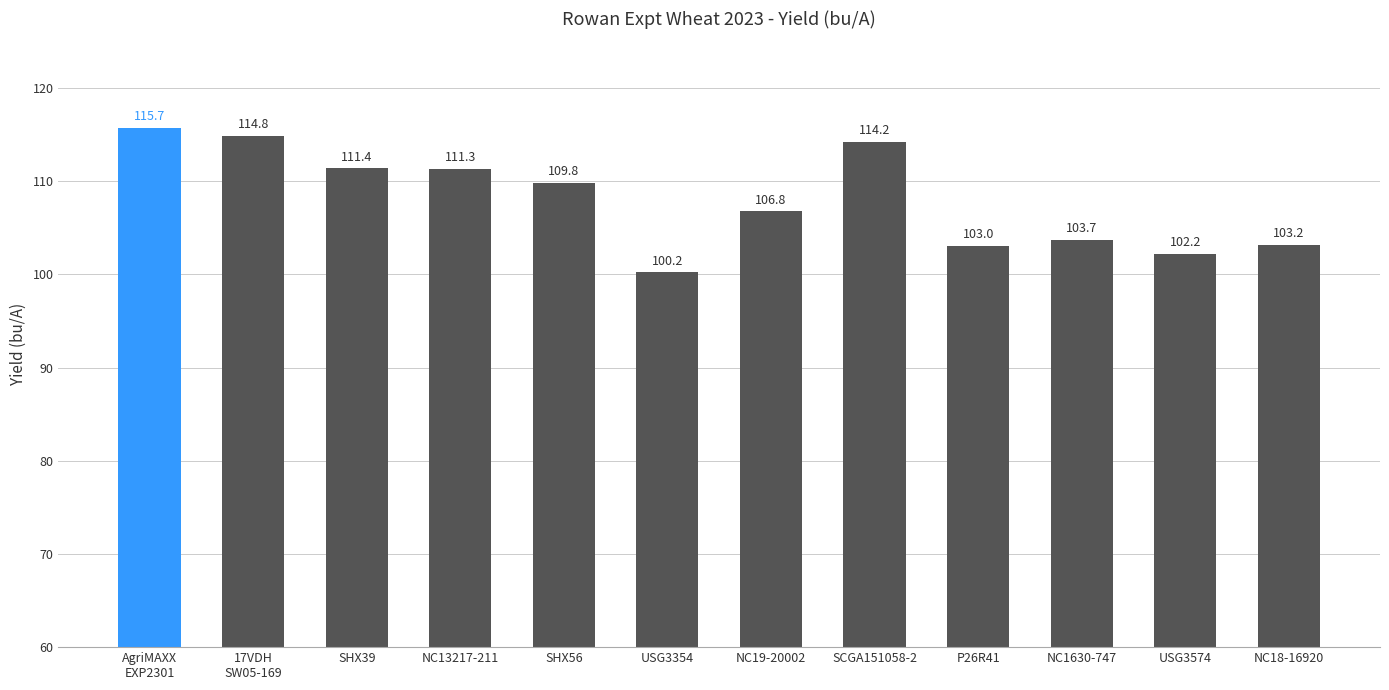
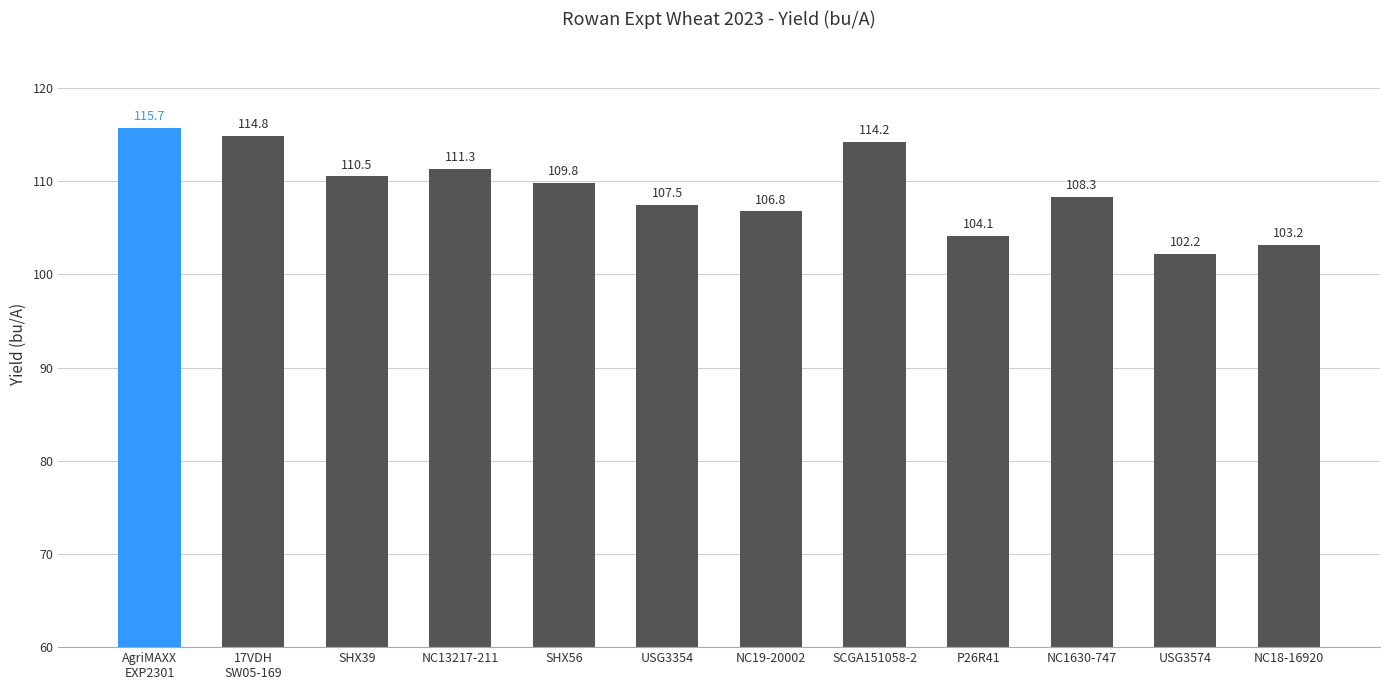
SHX39: 111.4 -> 110.5
USG3354: 100.2 -> 107.5
P26R41: 103.0 -> 104.1
NC1630-747: 103.7 -> 108.3
